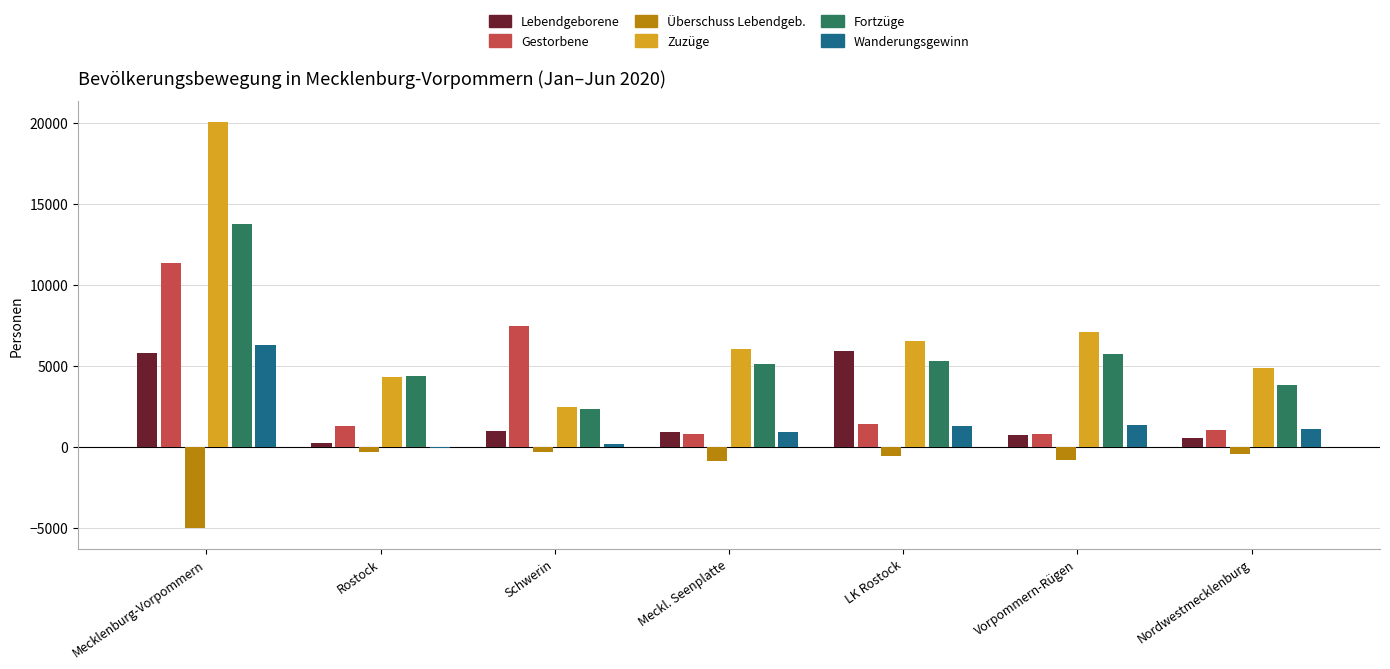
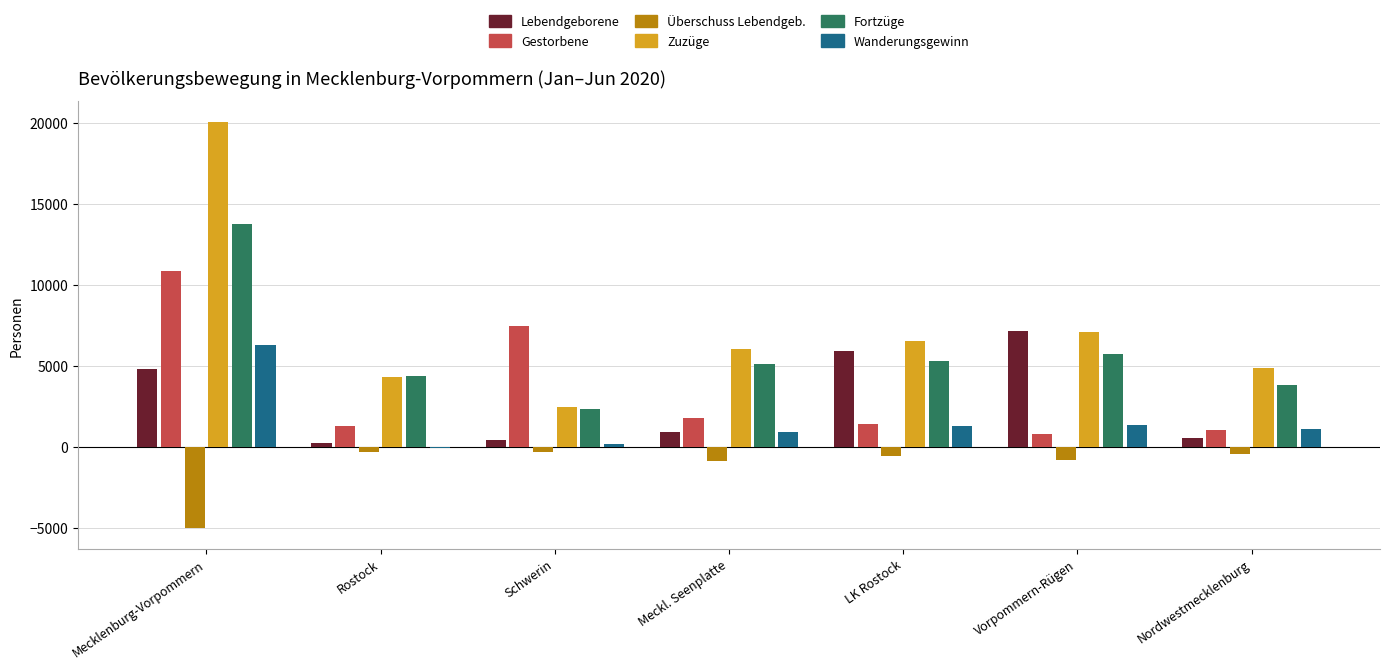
Lebendgeborene, Mecklenburg-Vorpommern: 5800 -> 4800
Gestorbene, Mecklenburg-Vorpommern: 11400 -> 10800
Lebendgeborene, Schwerin: 1000 -> 400
Gestorbene, Meckl. Seenplatte: 800 -> 1800
Lebendgeborene, Vorpommern-Rügen: 700 -> 7100
